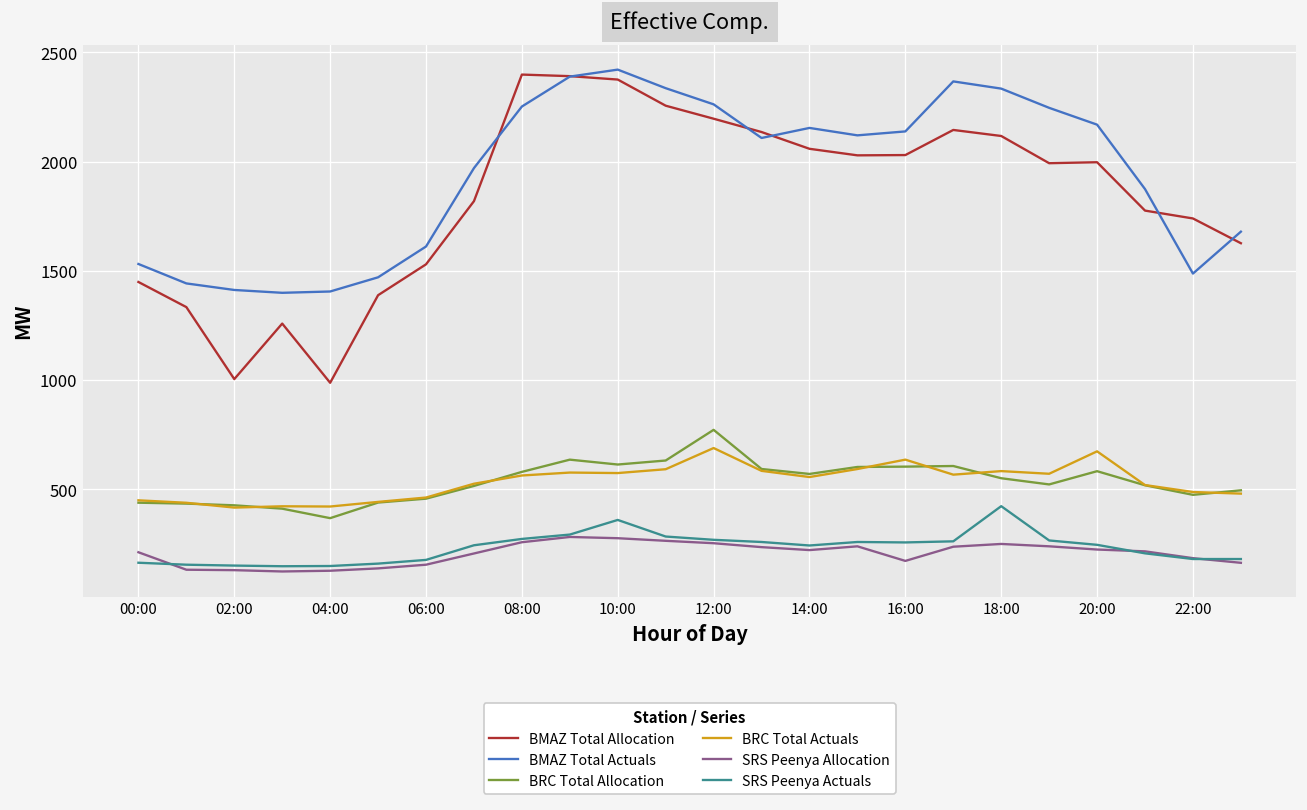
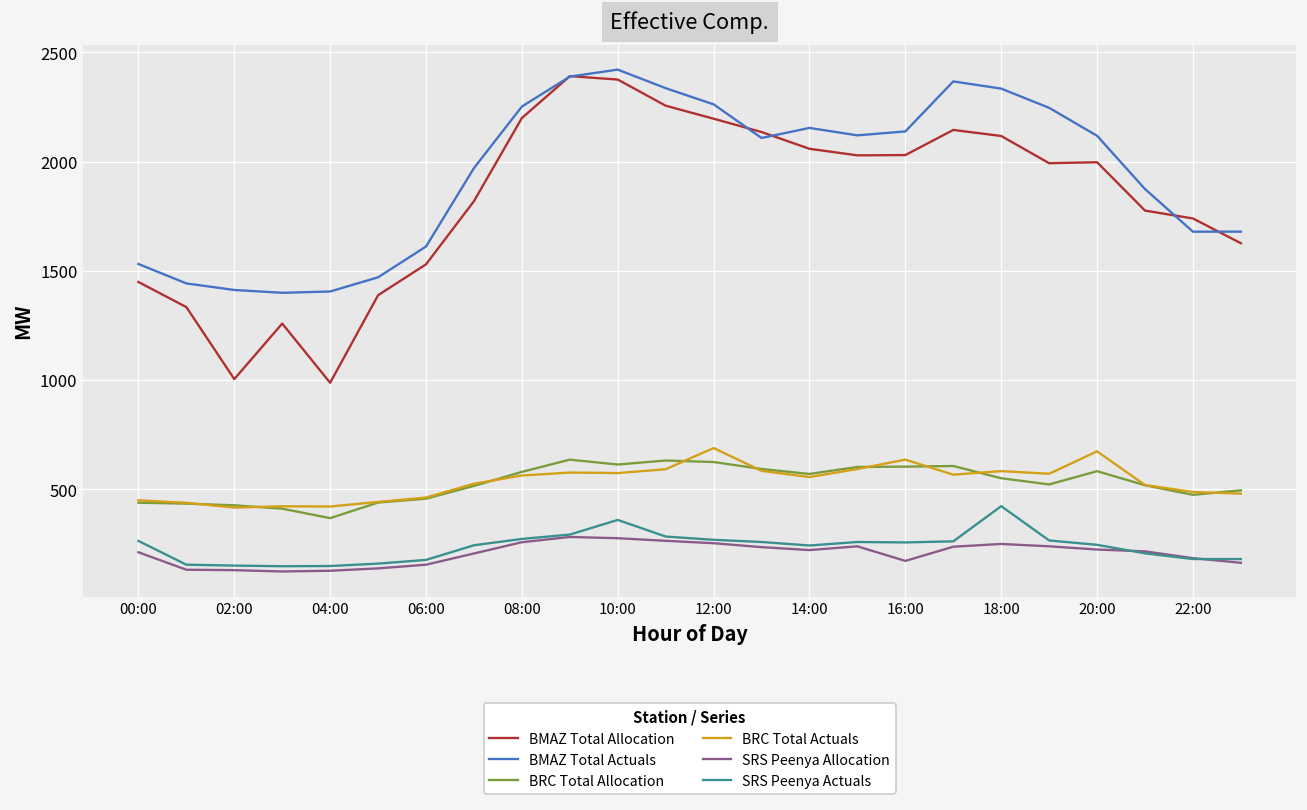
SRS Peenya Actuals, 00:00: 160 -> 260
BMAZ Total Allocation, 08:00: 2400 -> 2200
BRC Total Allocation, 12:00: 770 -> 620
BMAZ Total Actuals, 20:00: 2170 -> 2120
BMAZ Total Actuals, 22:00: 1490 -> 1680
